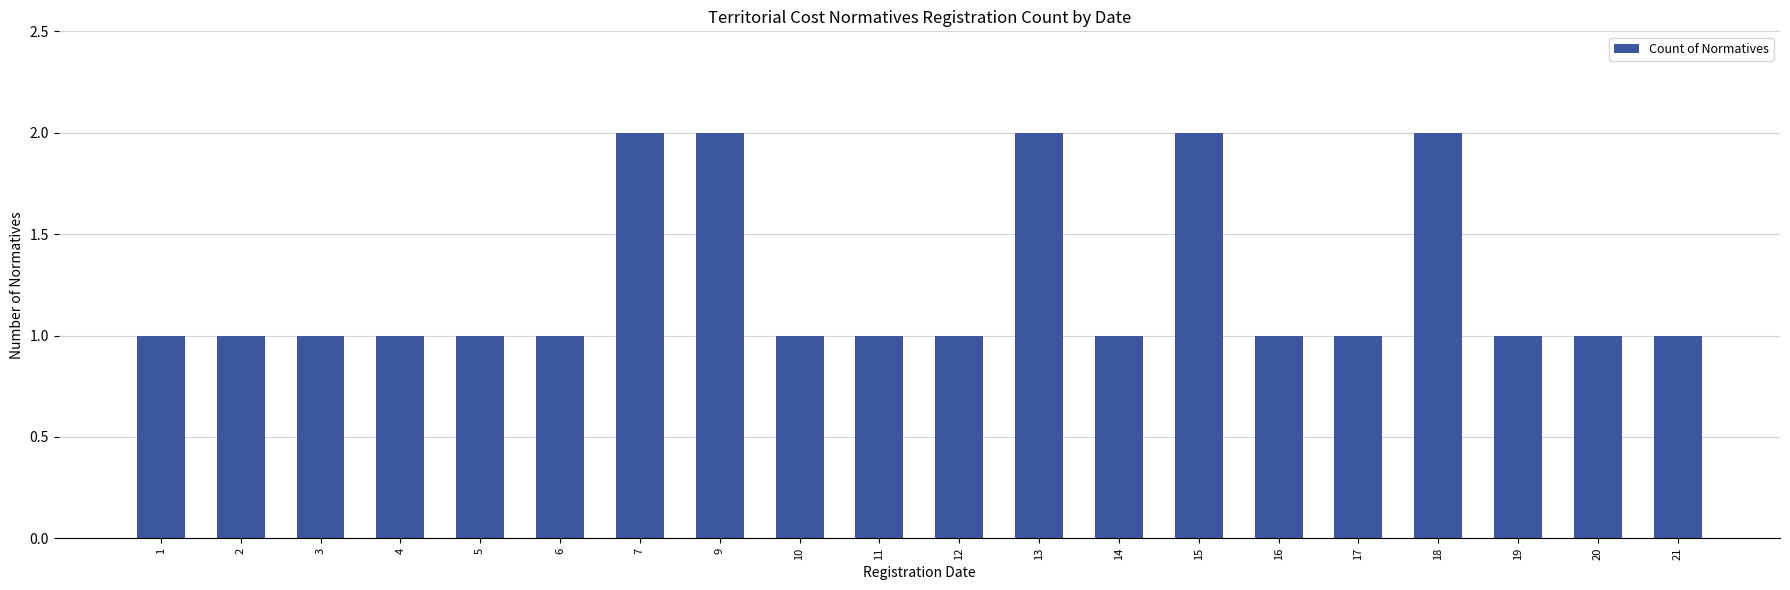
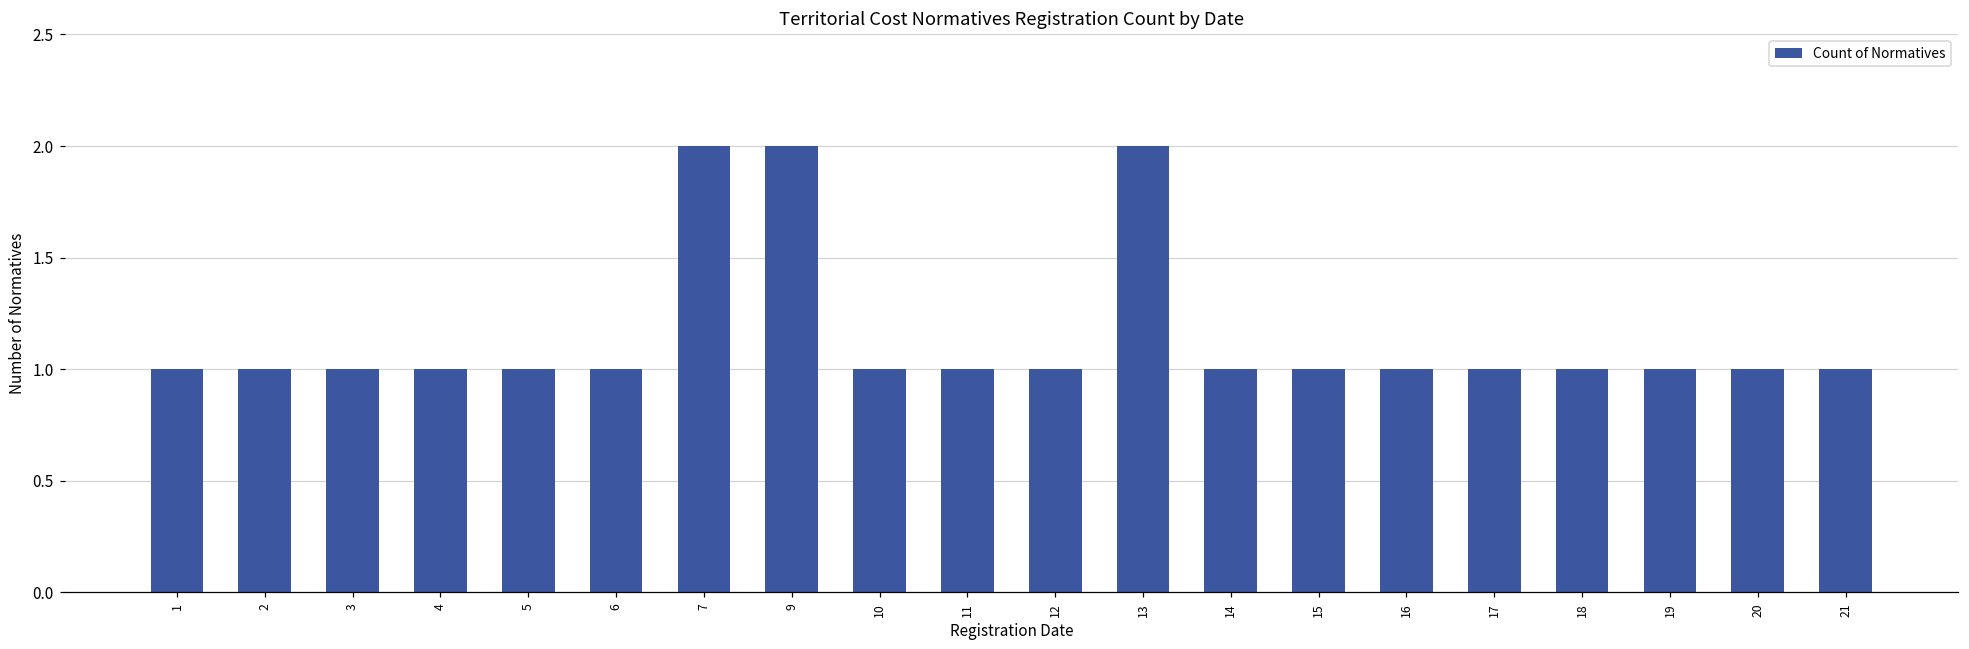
15: 2 -> 1
18: 2 -> 1
